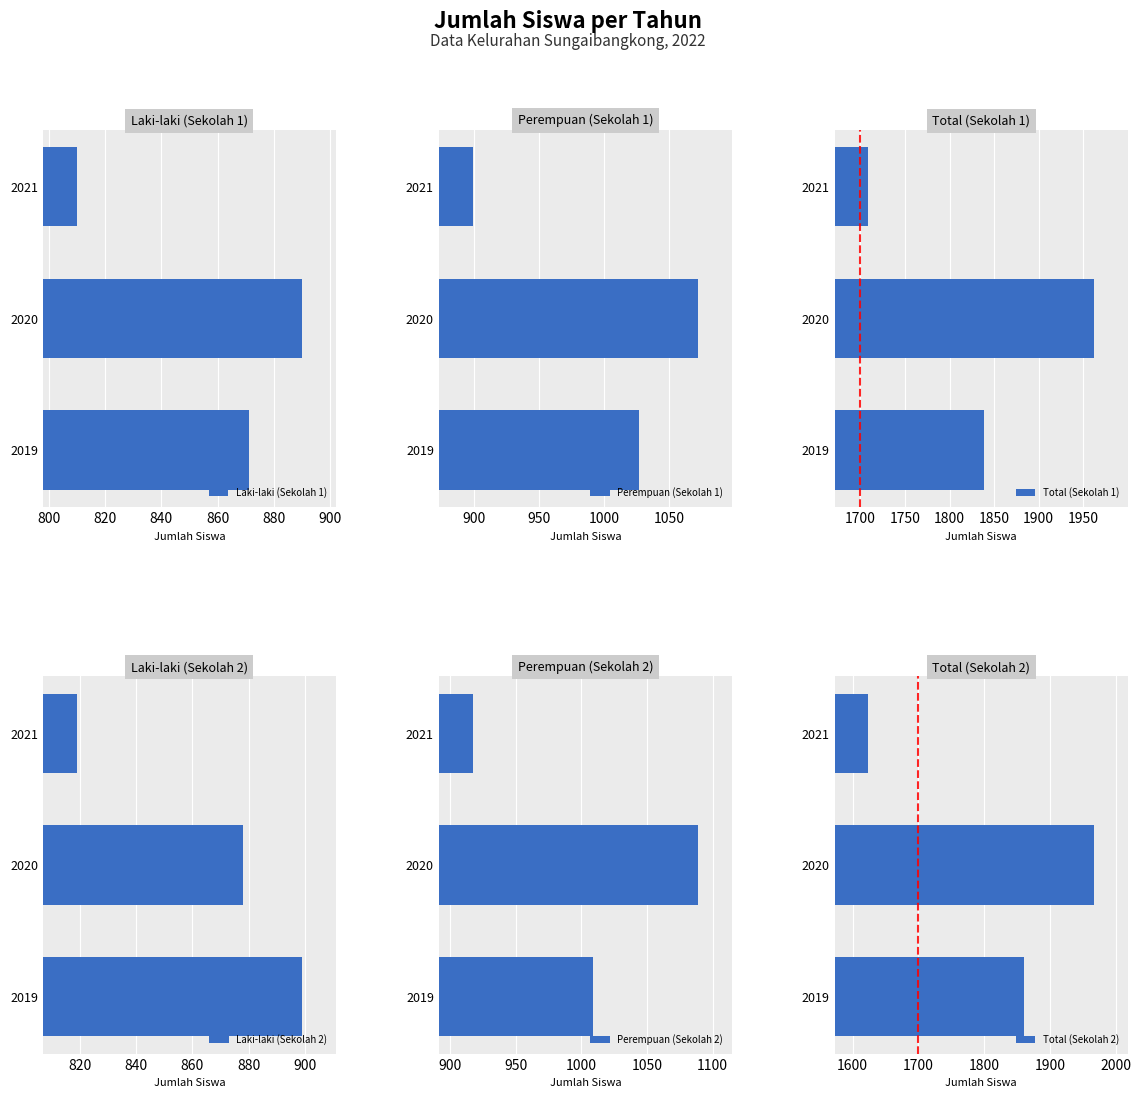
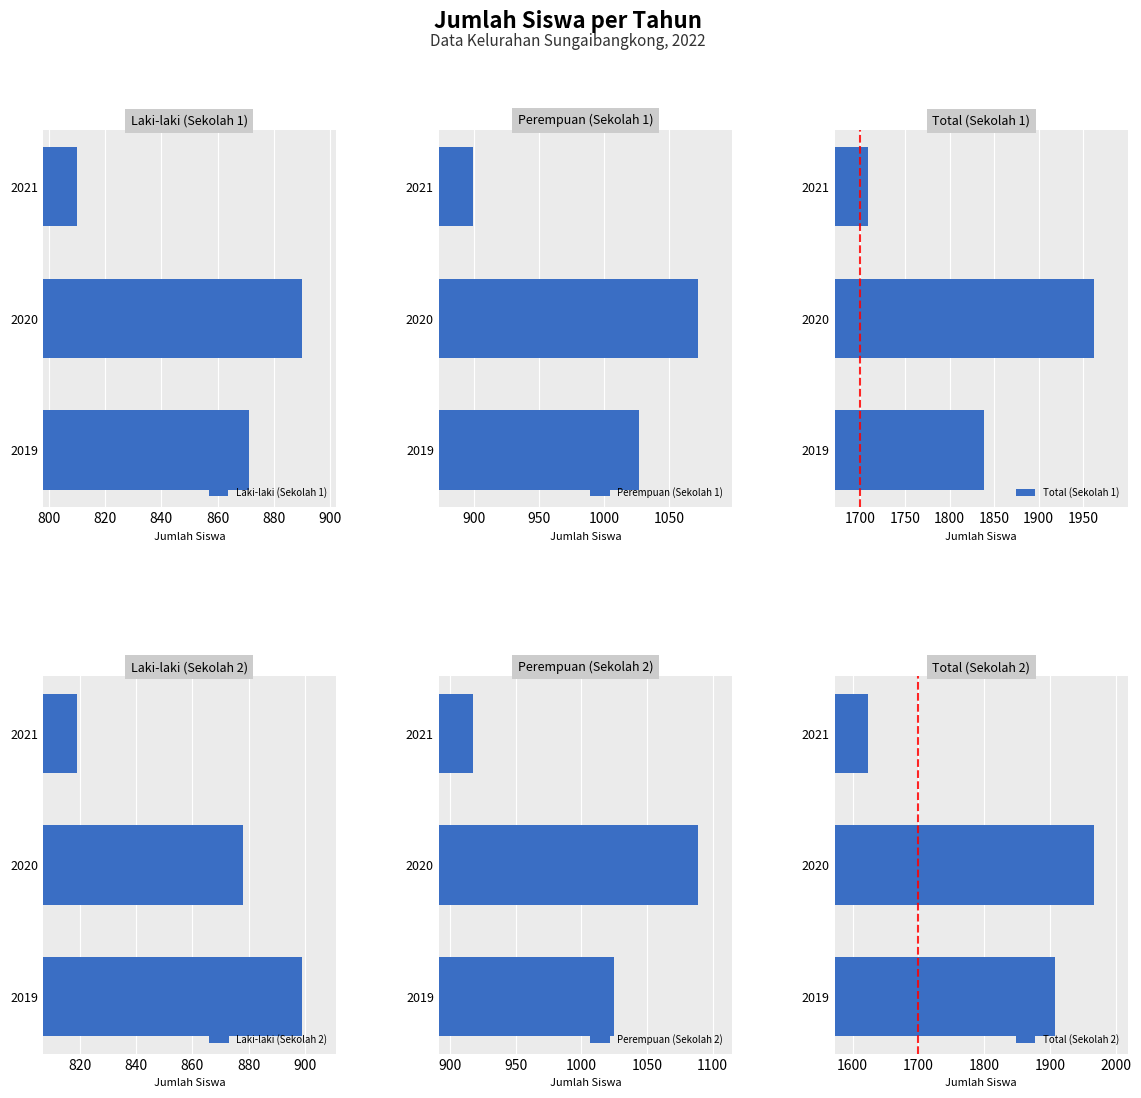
Perempuan (Sekolah 2), 2019: 1009 -> 1025
Total (Sekolah 2), 2019: 1860 -> 1910
